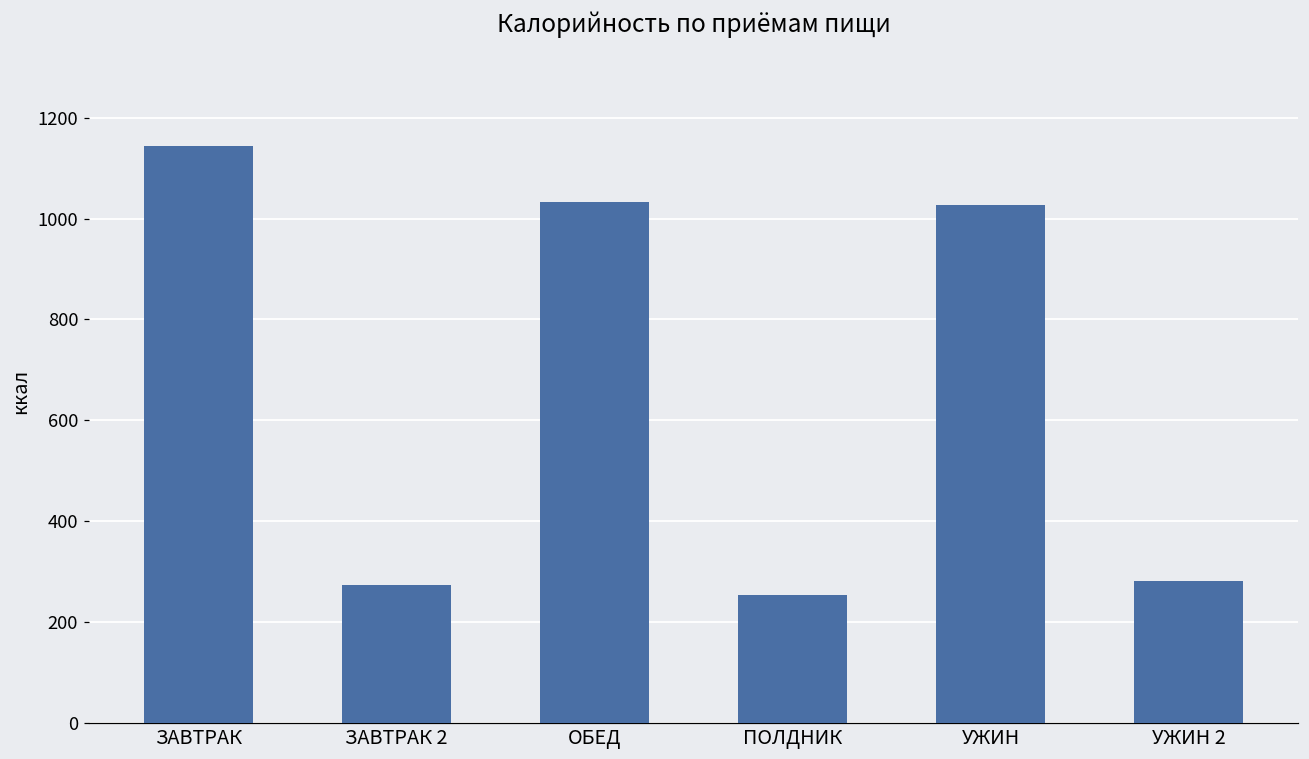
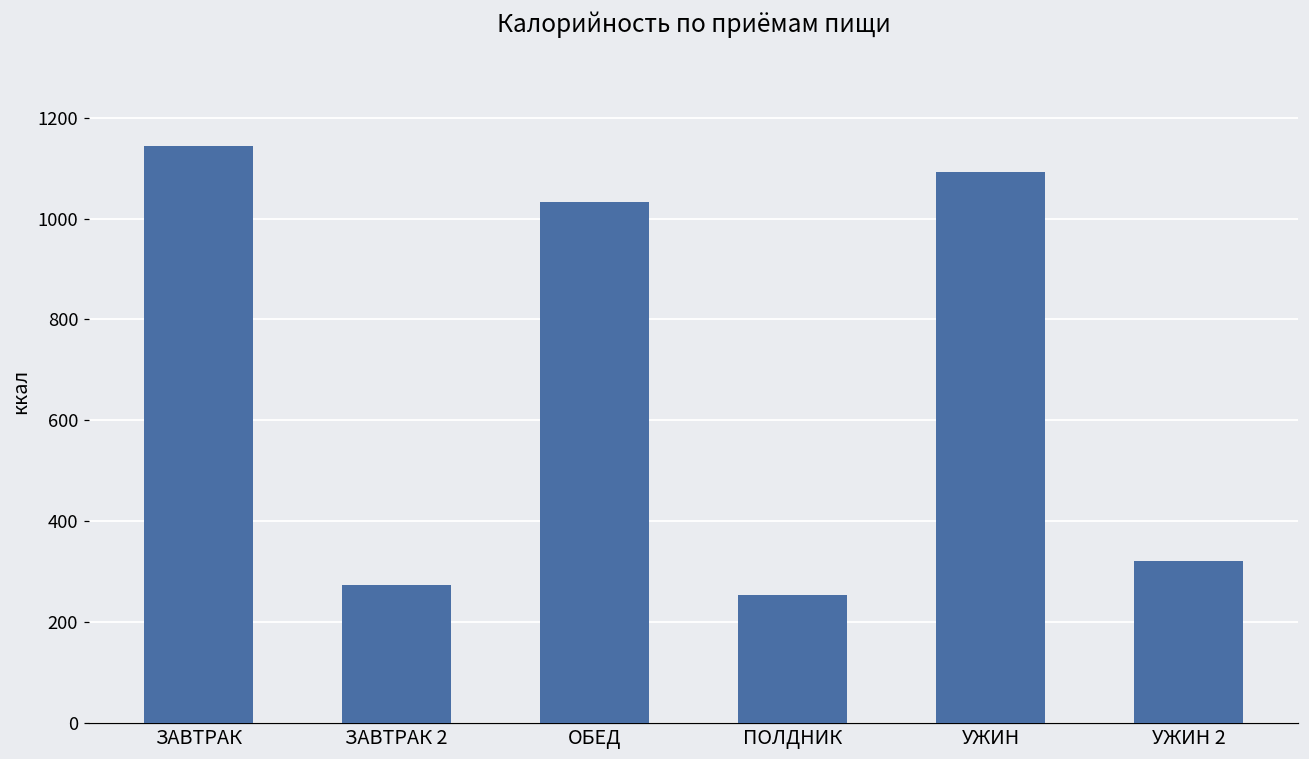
УЖИН: 1030 -> 1090
УЖИН 2: 280 -> 320
